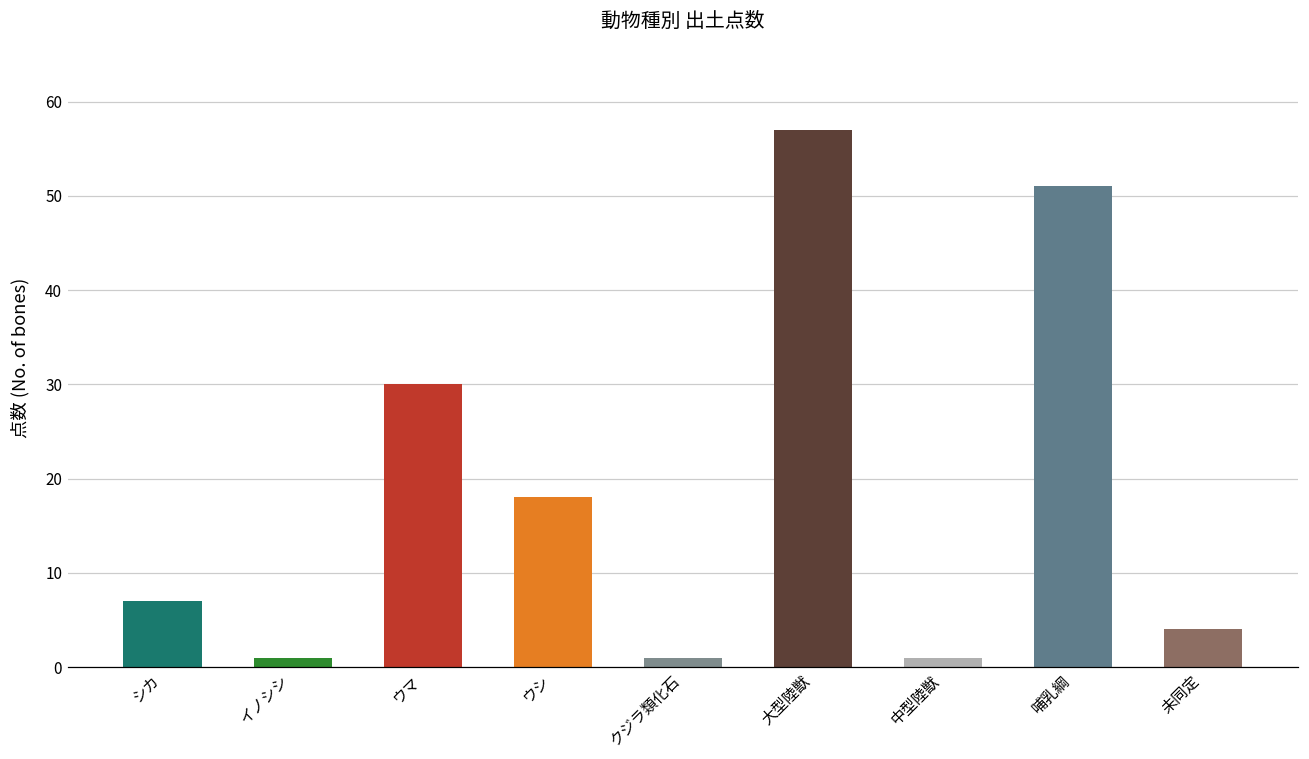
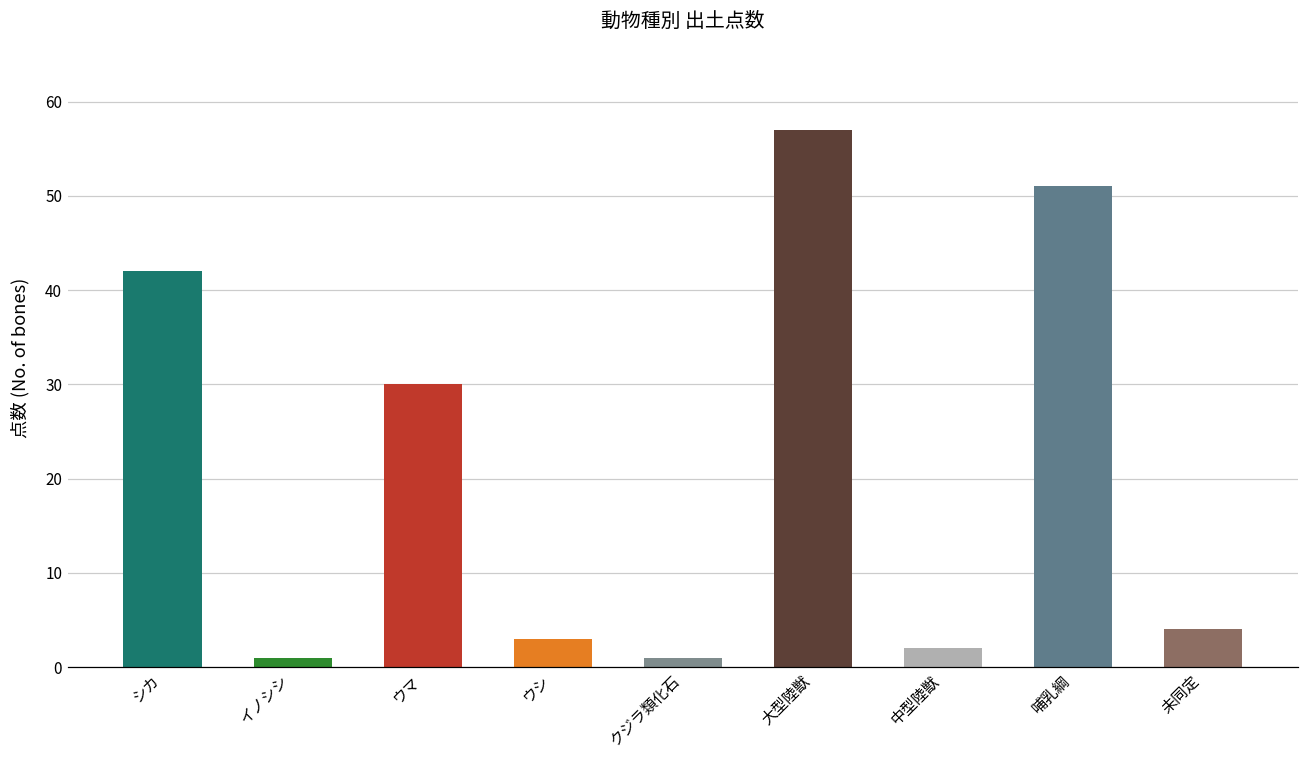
シカ: 7 -> 42
ウシ: 18 -> 3
中型陸獣: 1 -> 2
